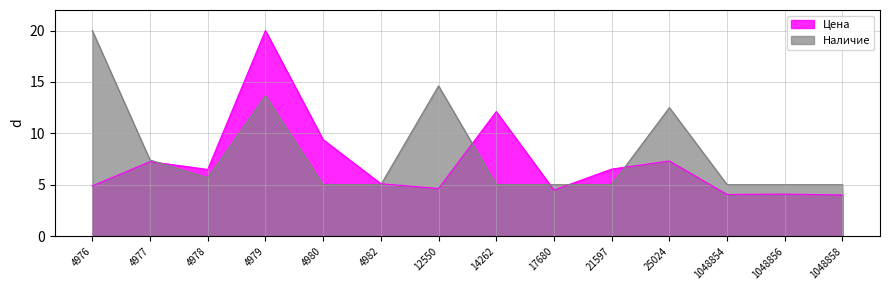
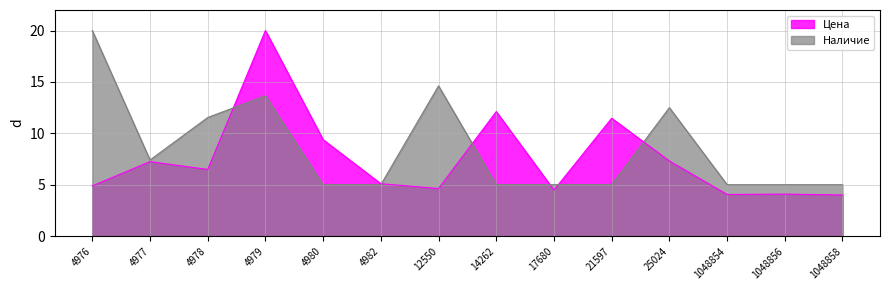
Наличие, 4978: 5.7 -> 11.5
Цена, 21597: 6.5 -> 11.5
